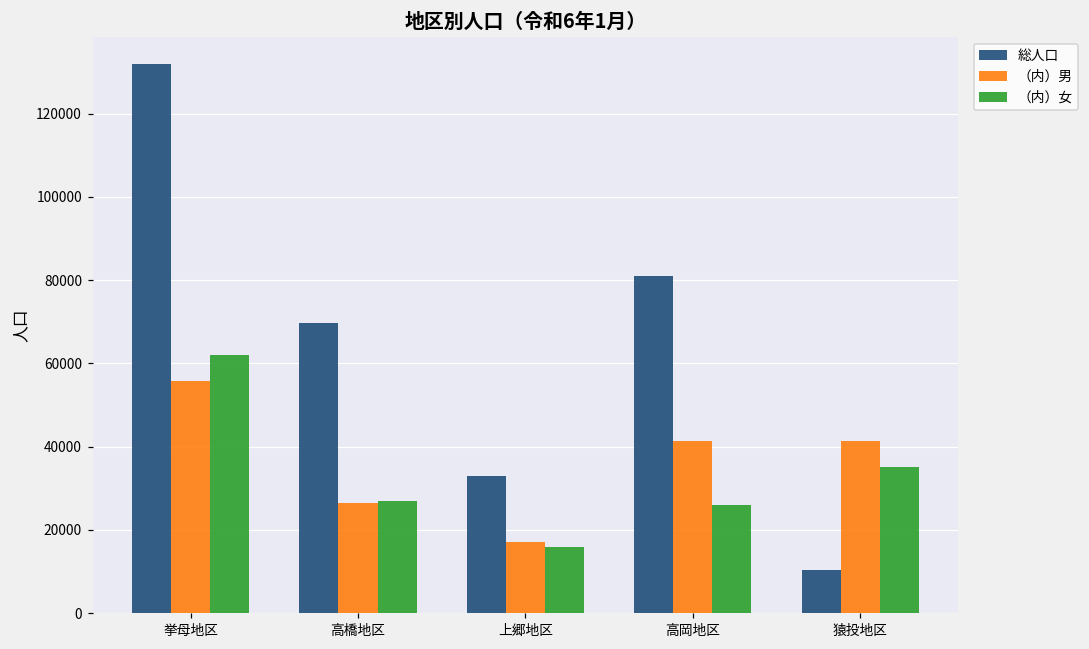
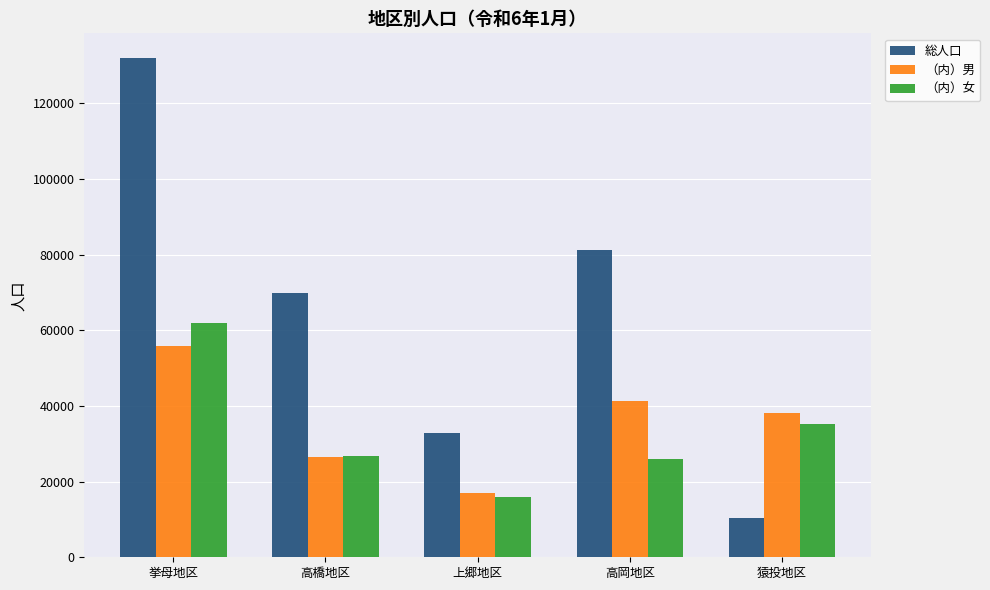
（内）男, 猿投地区: 41000 -> 38000
